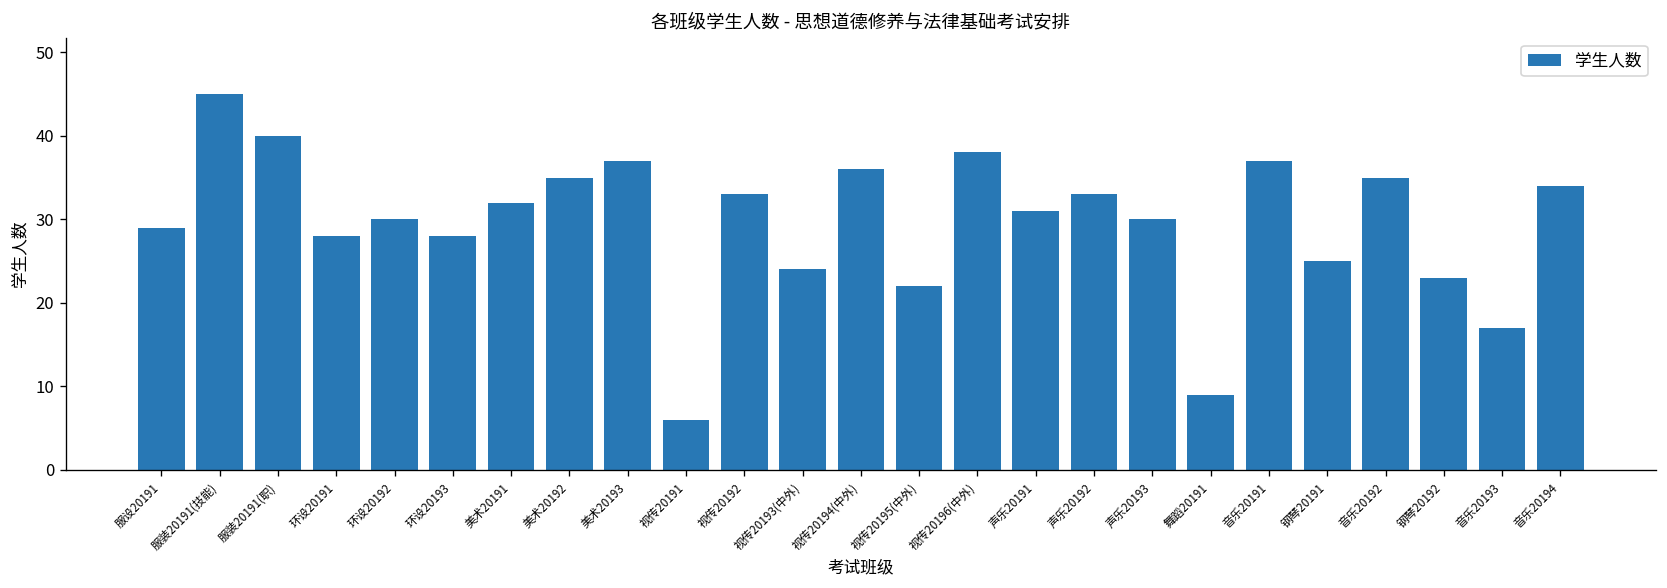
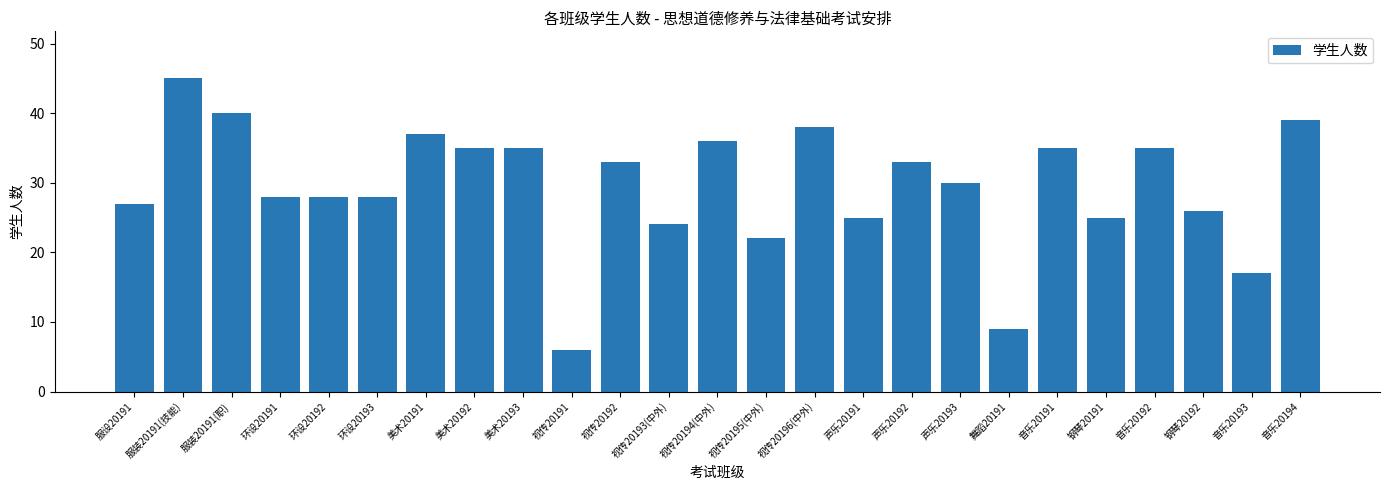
服设20191: 29 -> 27
环设20192: 30 -> 28
美术20191: 32 -> 37
美术20193: 37 -> 35
声乐20191: 31 -> 25
音乐20191: 37 -> 35
钢琴20192: 23 -> 26
音乐20194: 34 -> 39
